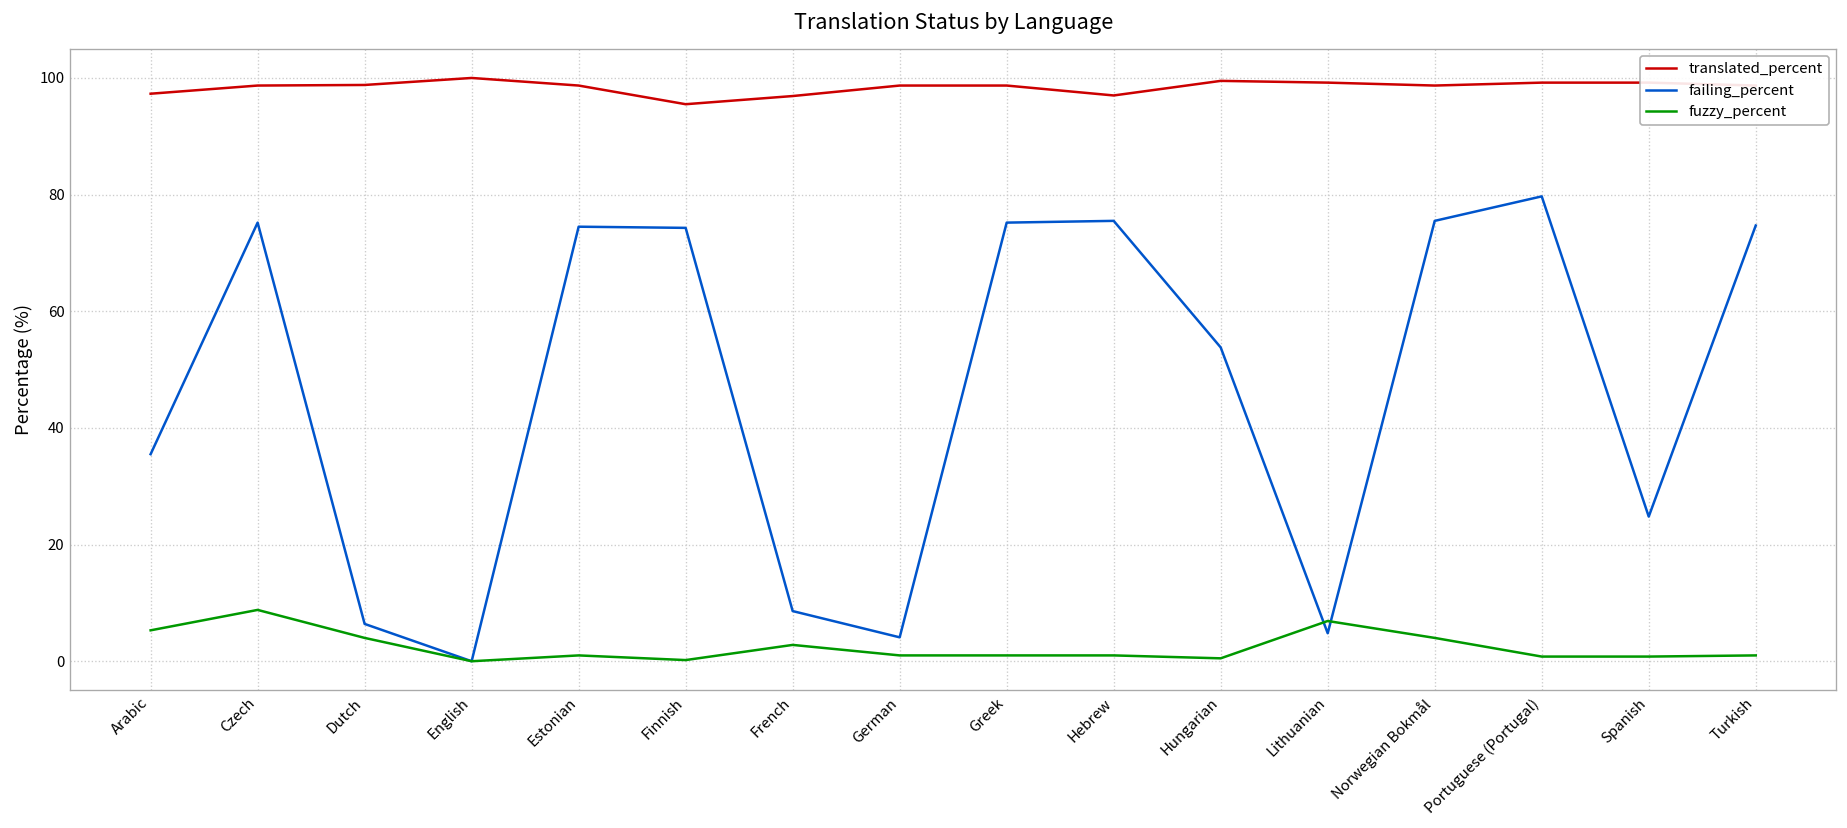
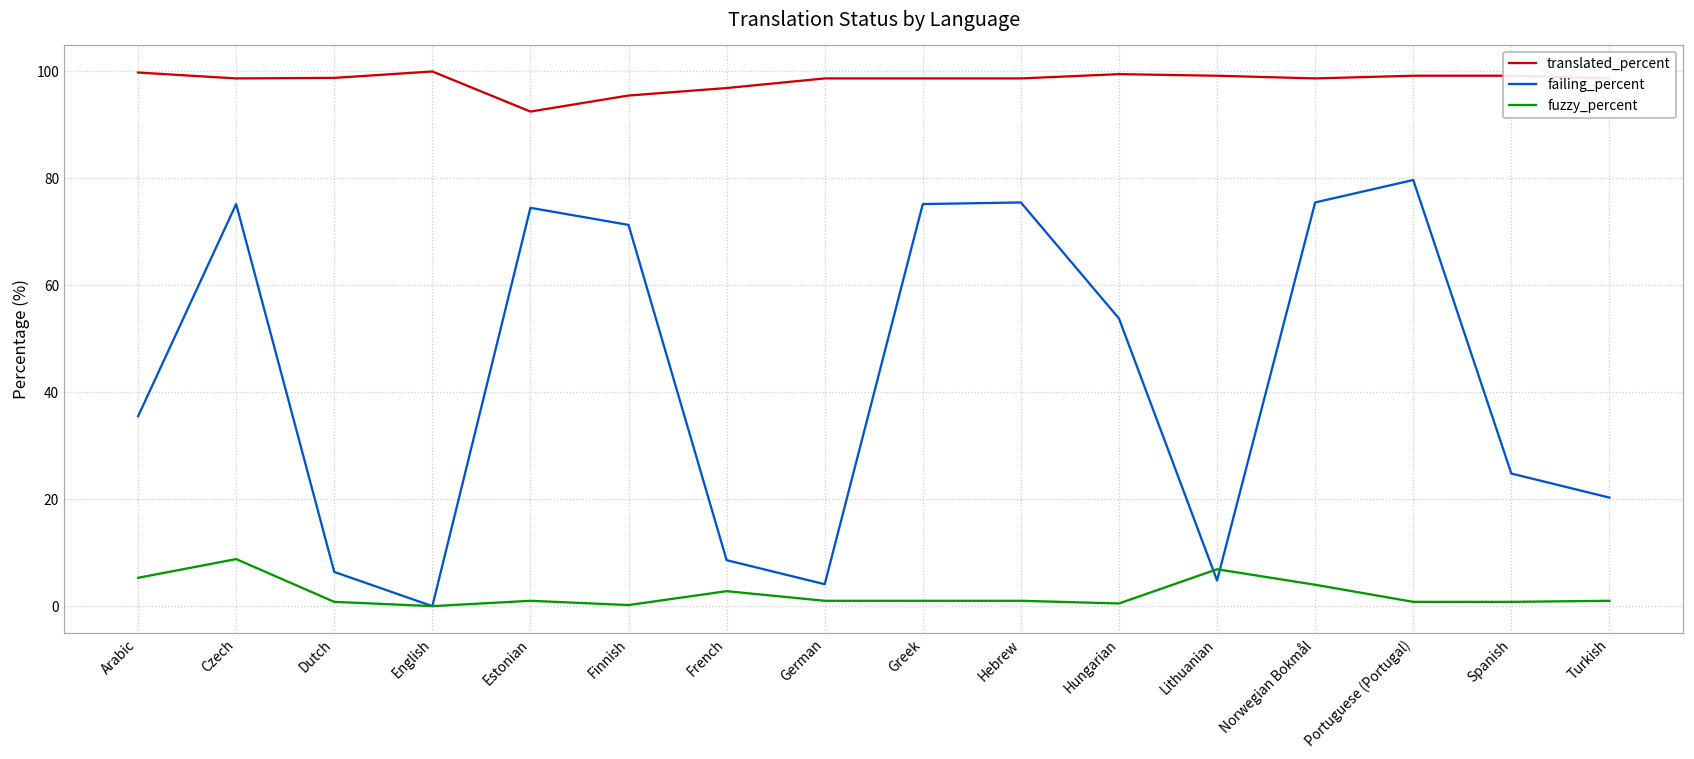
translated_percent, Arabic: 97 -> 100
fuzzy_percent, Dutch: 4 -> 1
translated_percent, Estonian: 99 -> 93
failing_percent, Finnish: 74 -> 71
translated_percent, Hebrew: 97 -> 99
failing_percent, Turkish: 75 -> 20
